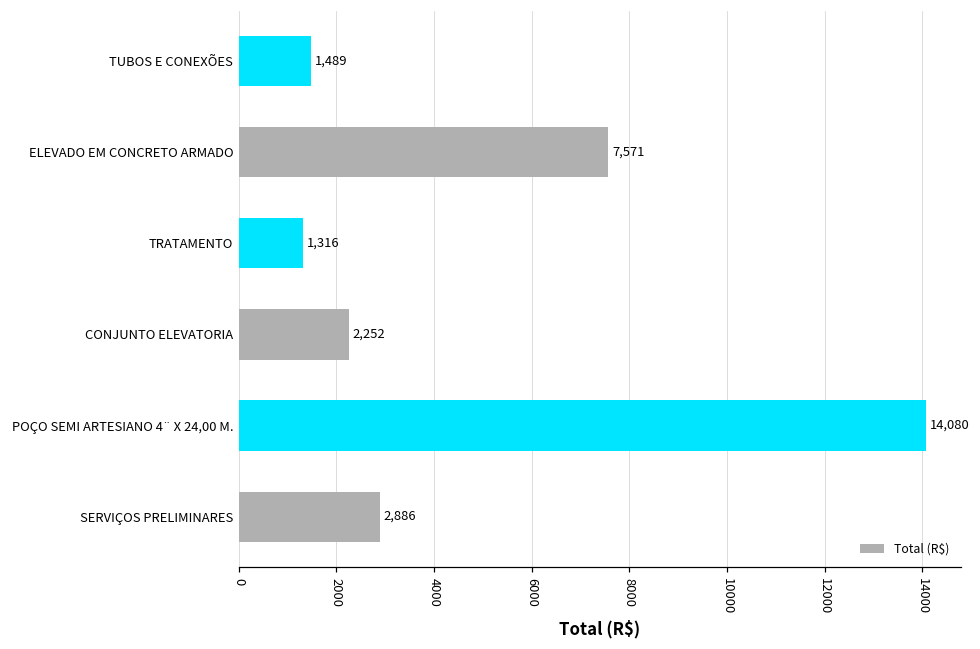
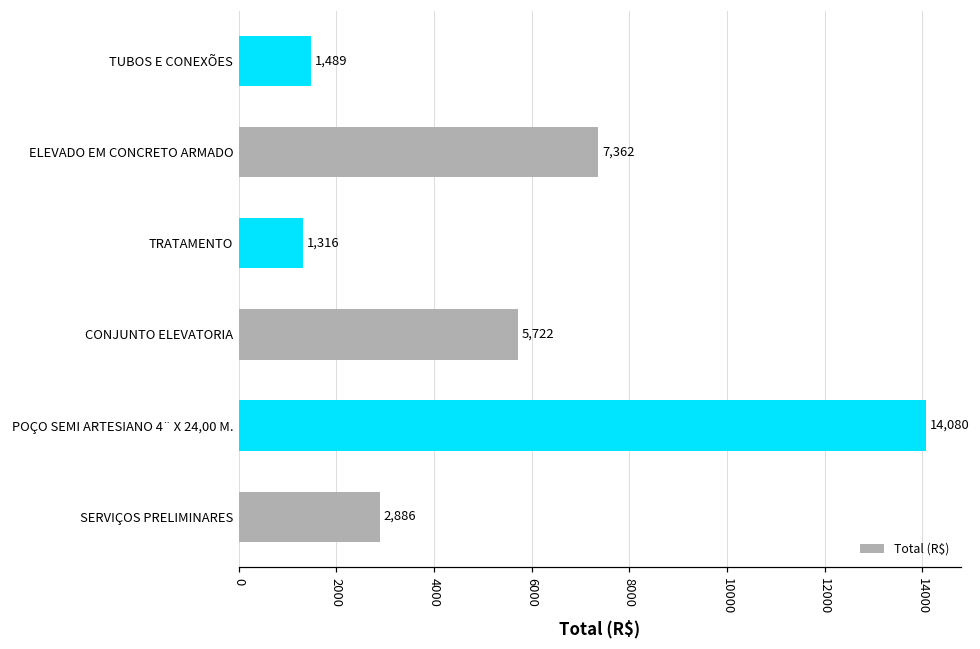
ELEVADO EM CONCRETO ARMADO: 7,571 -> 7,362
CONJUNTO ELEVATORIA: 2,252 -> 5,722
